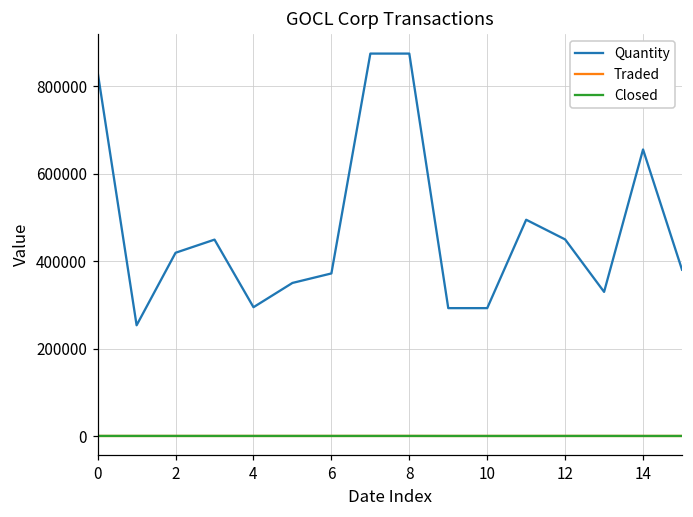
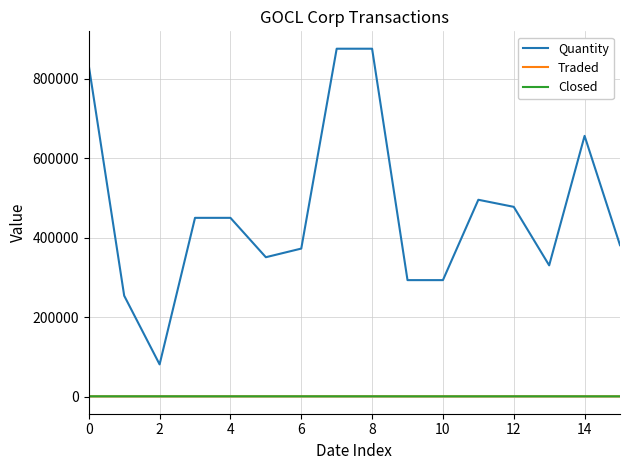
Quantity, 2: 420000 -> 80000
Quantity, 4: 290000 -> 450000
Quantity, 12: 450000 -> 480000
